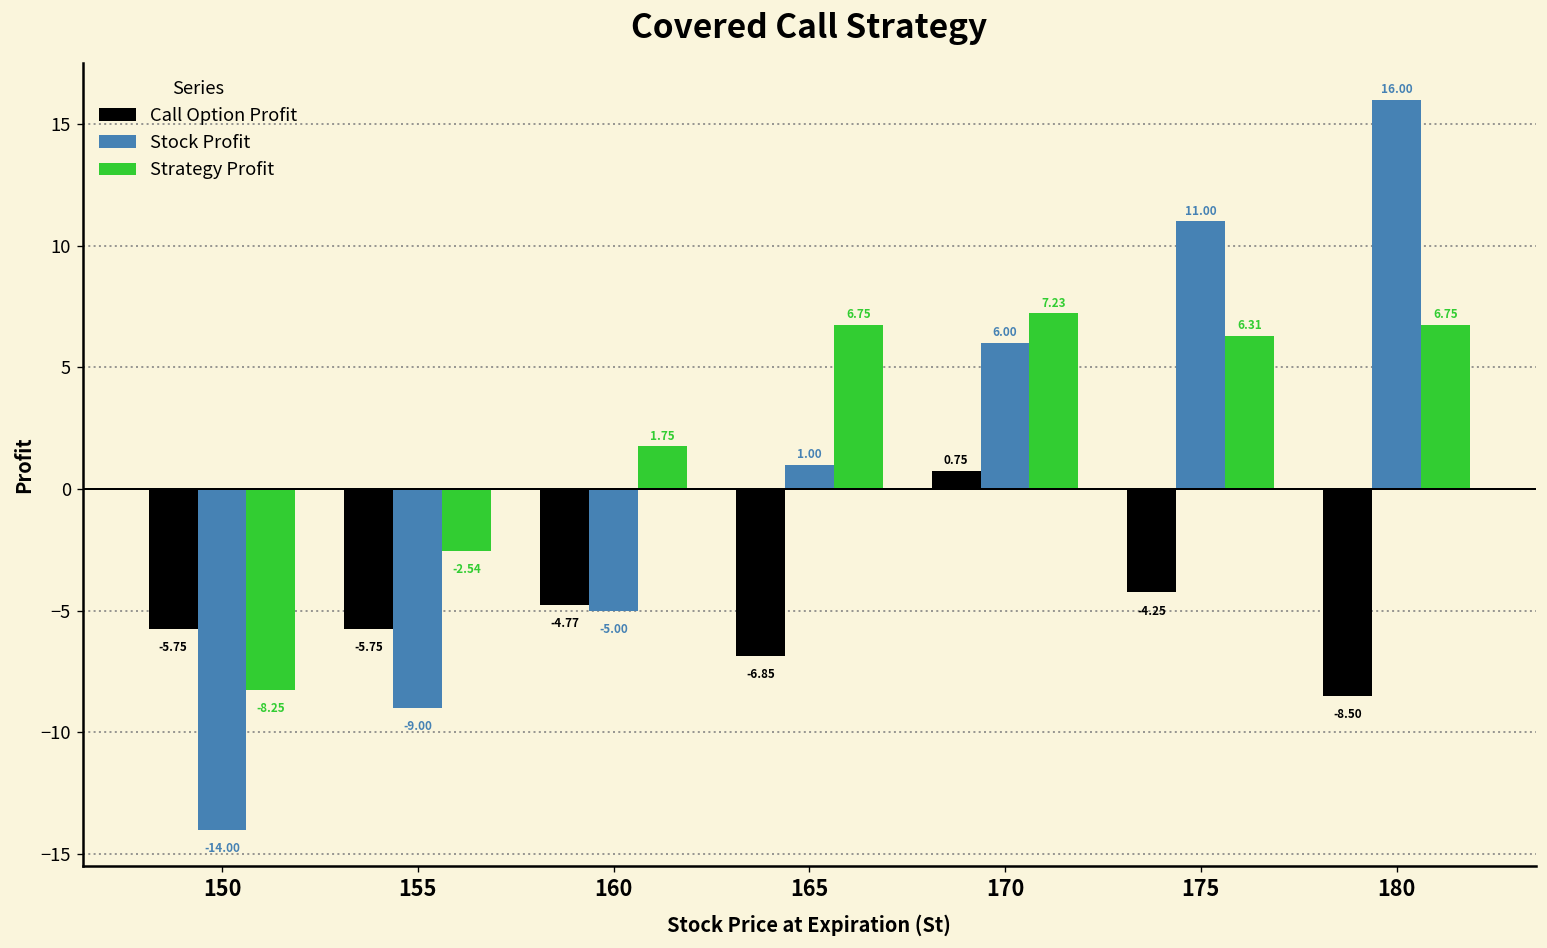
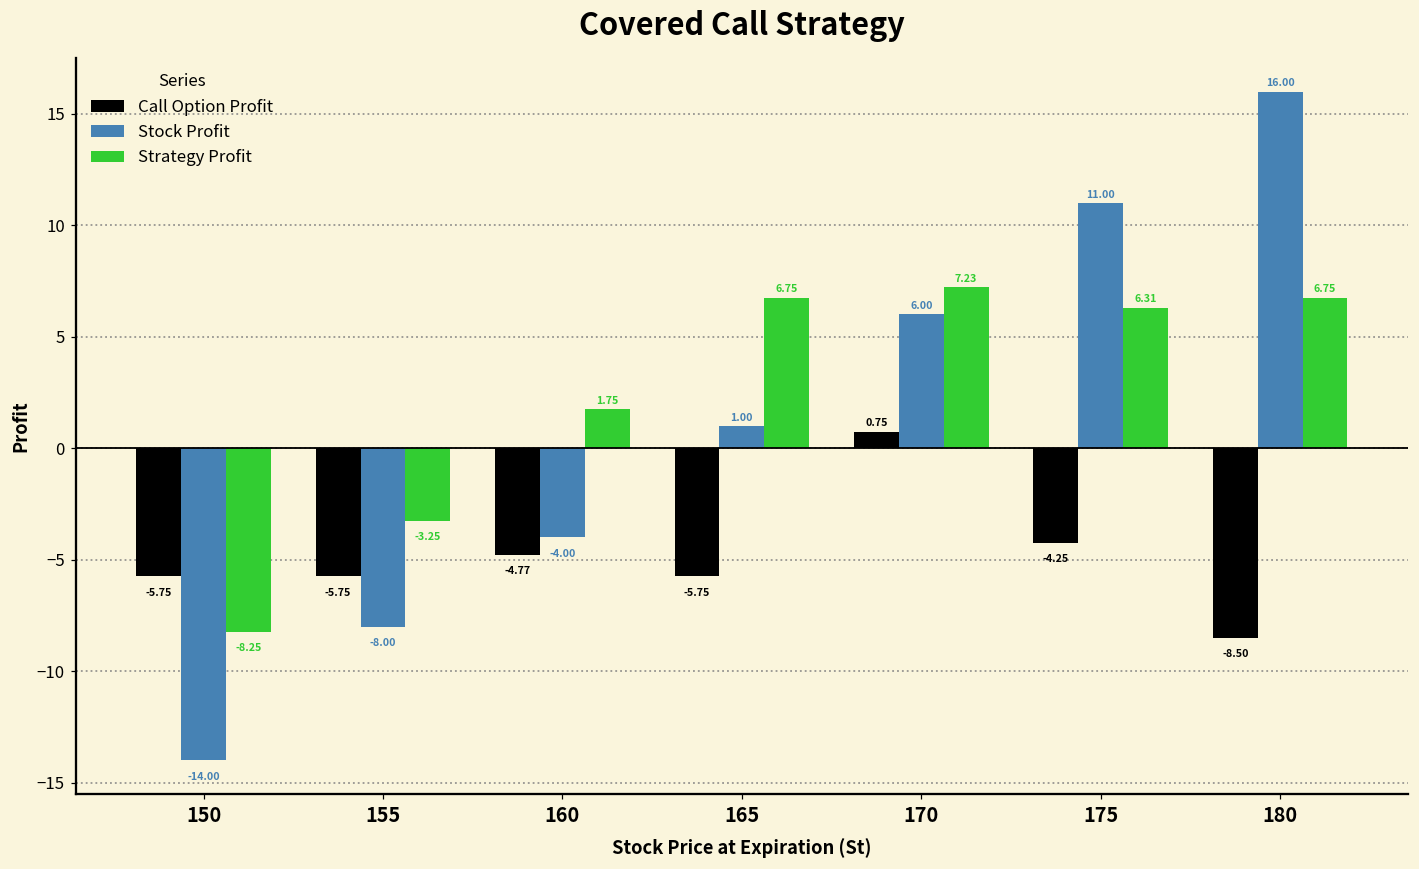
Stock Profit, 155: -9.00 -> -8.00
Strategy Profit, 155: -2.54 -> -3.25
Stock Profit, 160: -5.00 -> -4.00
Call Option Profit, 165: -6.85 -> -5.75
